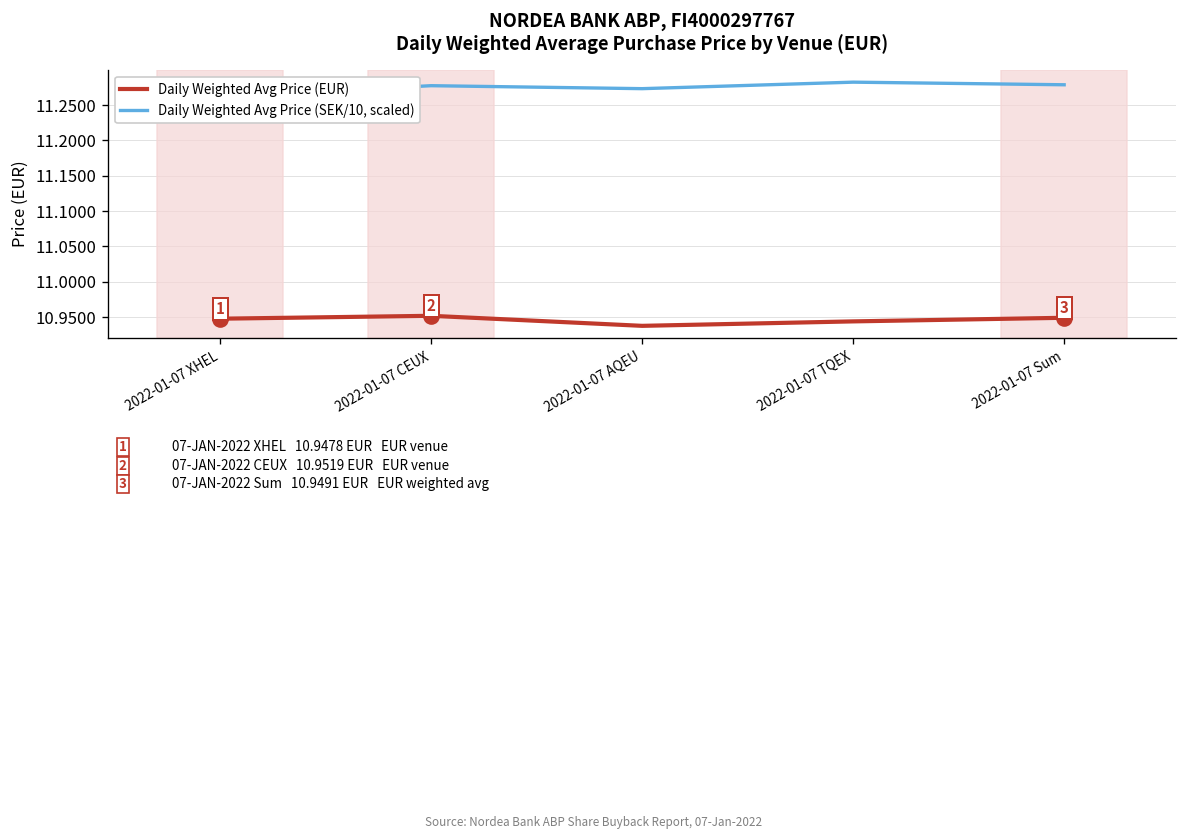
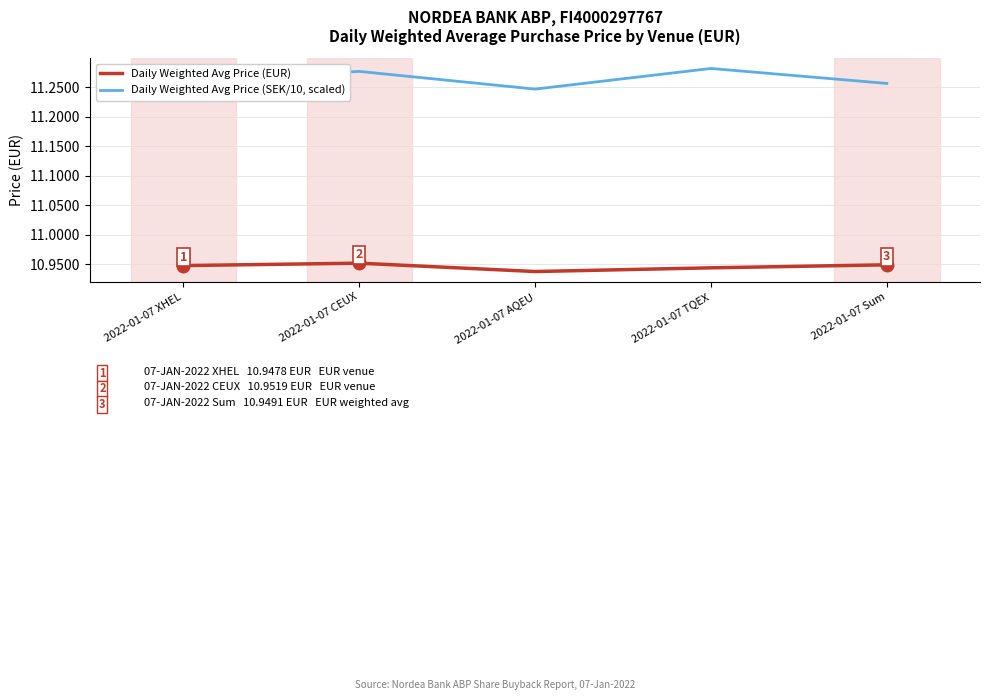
Daily Weighted Avg Price (SEK/10, scaled), 2022-01-07 AQEU: 11.27 -> 11.25
Daily Weighted Avg Price (SEK/10, scaled), 2022-01-07 Sum: 11.28 -> 11.26
